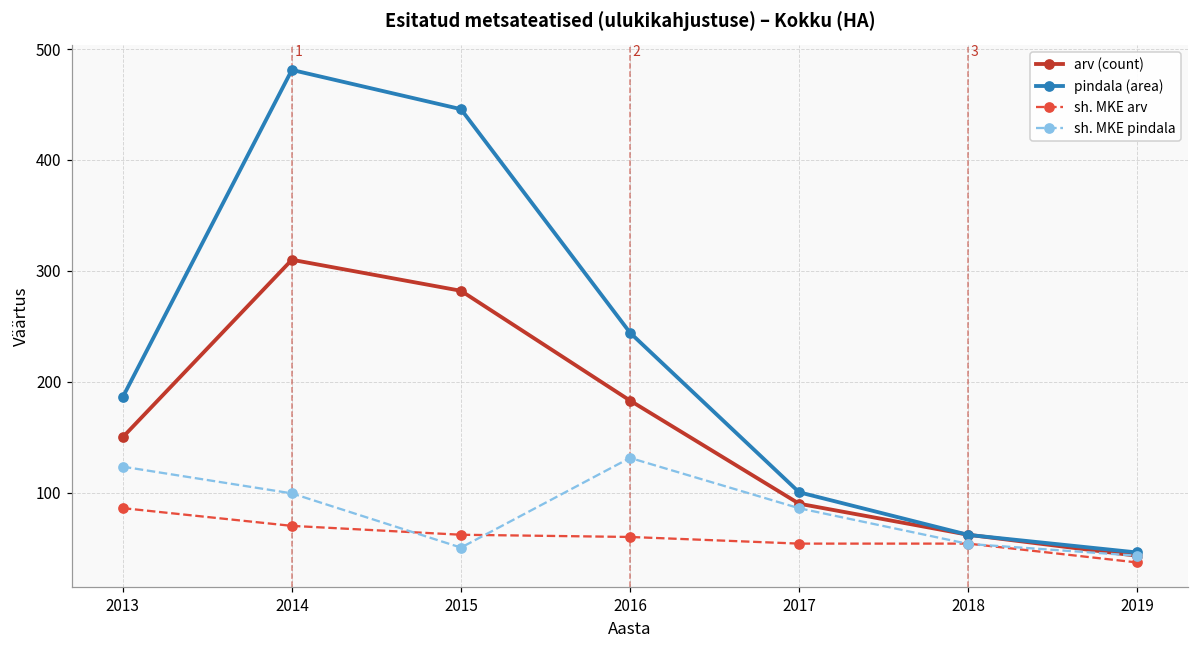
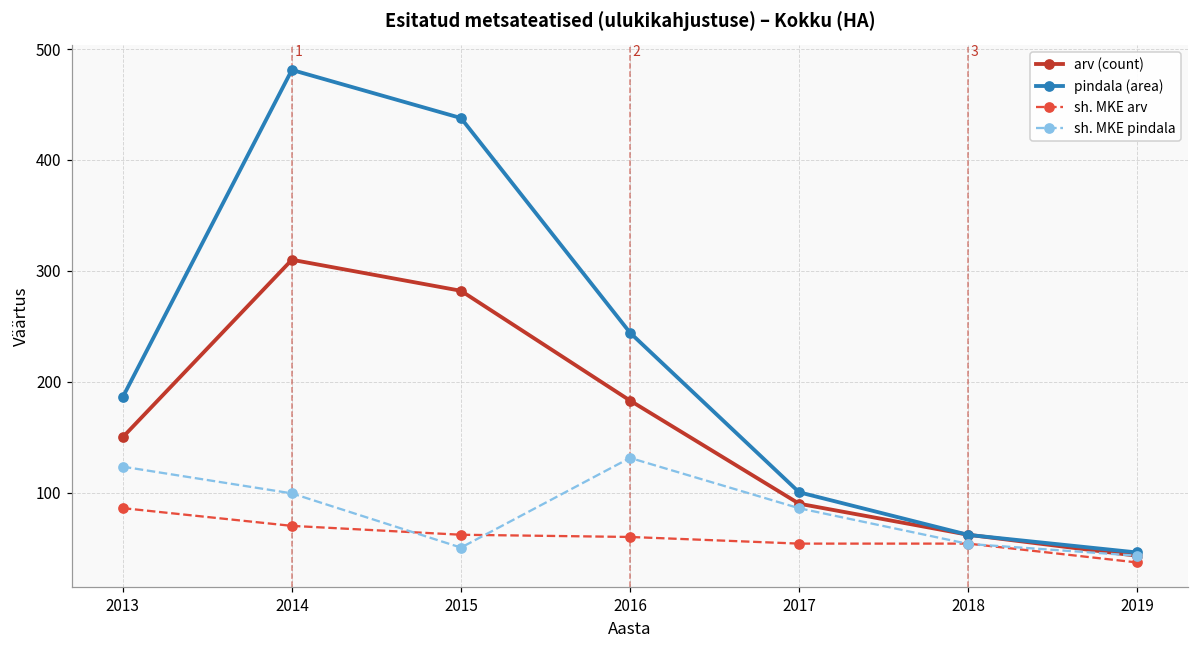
pindala (area), 2015: 446 -> 438
